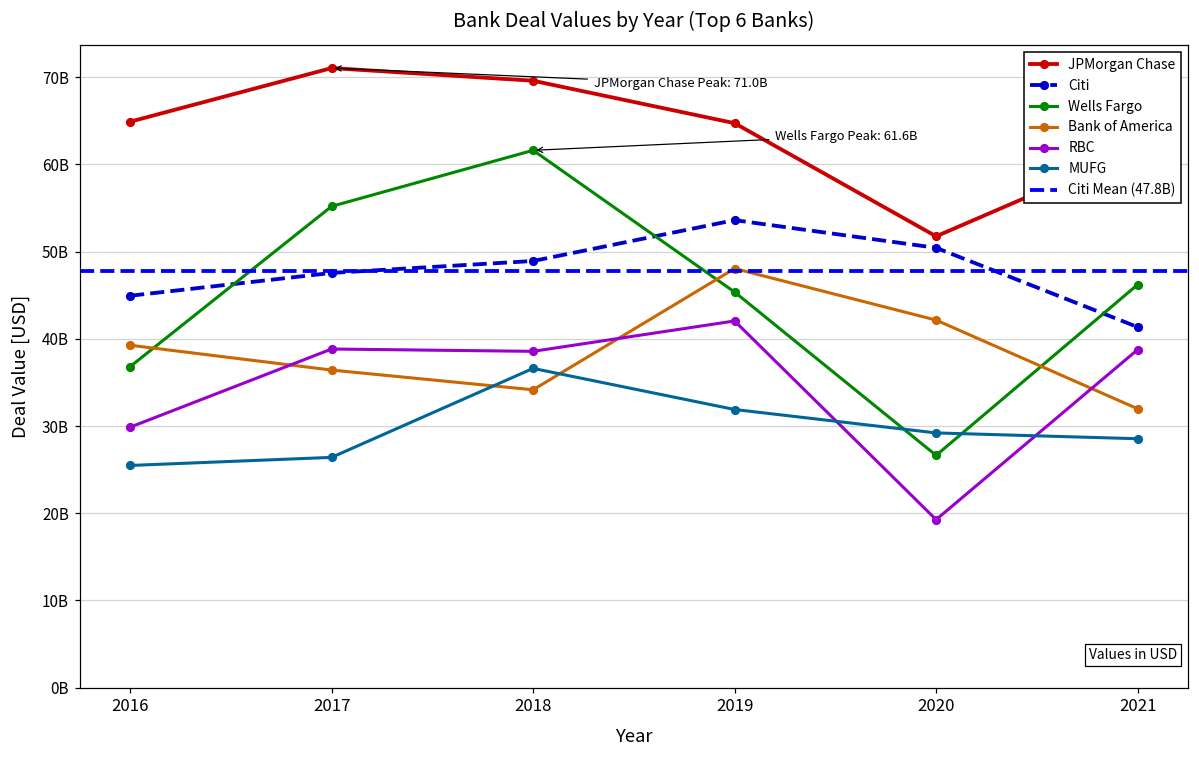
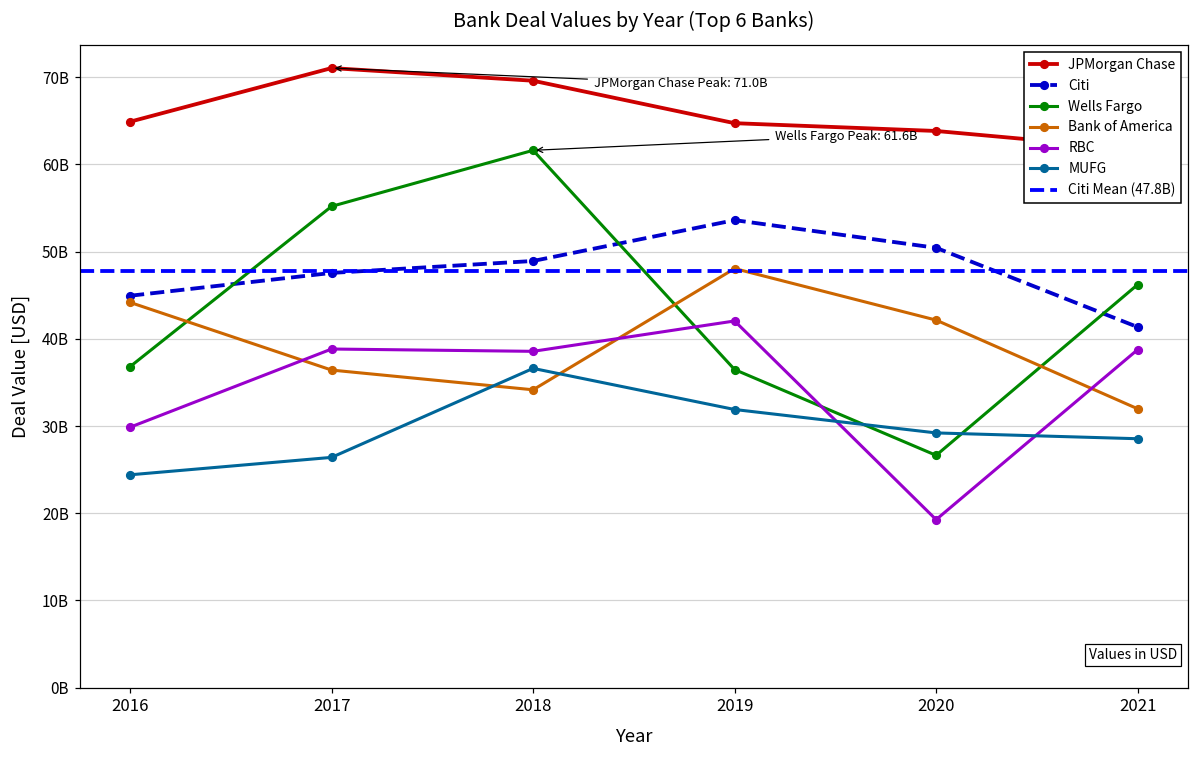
Bank of America, 2016: 39000000000 -> 44000000000
MUFG, 2016: 25000000000 -> 24000000000
Wells Fargo, 2019: 45000000000 -> 36000000000
JPMorgan Chase, 2020: 52000000000 -> 64000000000
